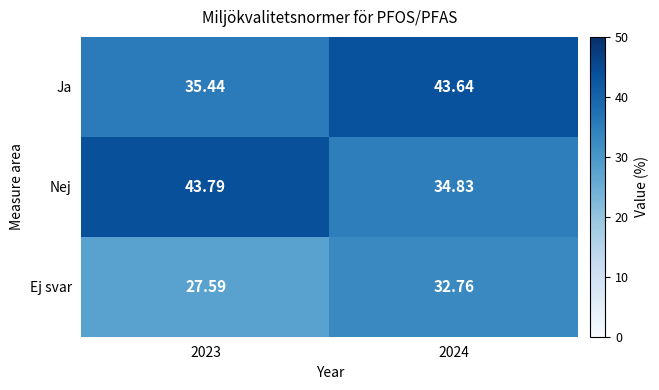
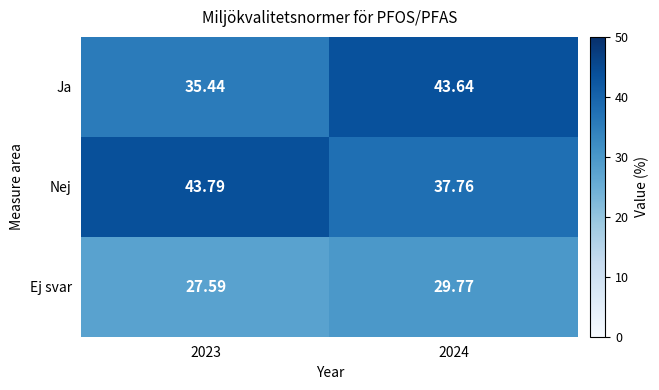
Nej, 2024: 34.83 -> 37.76
Ej svar, 2024: 32.76 -> 29.77
